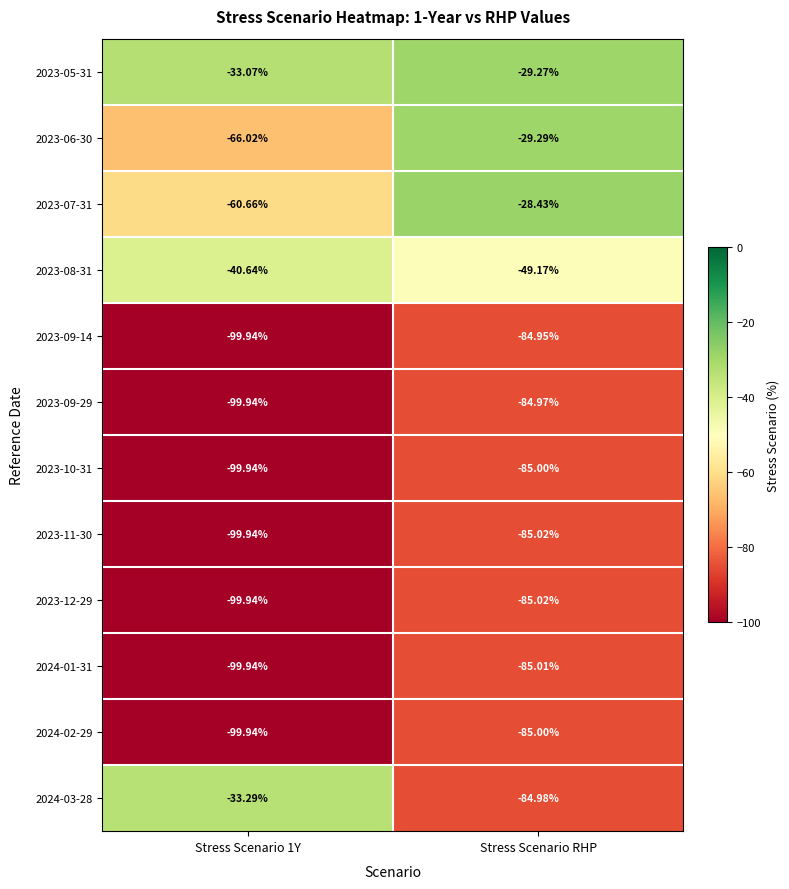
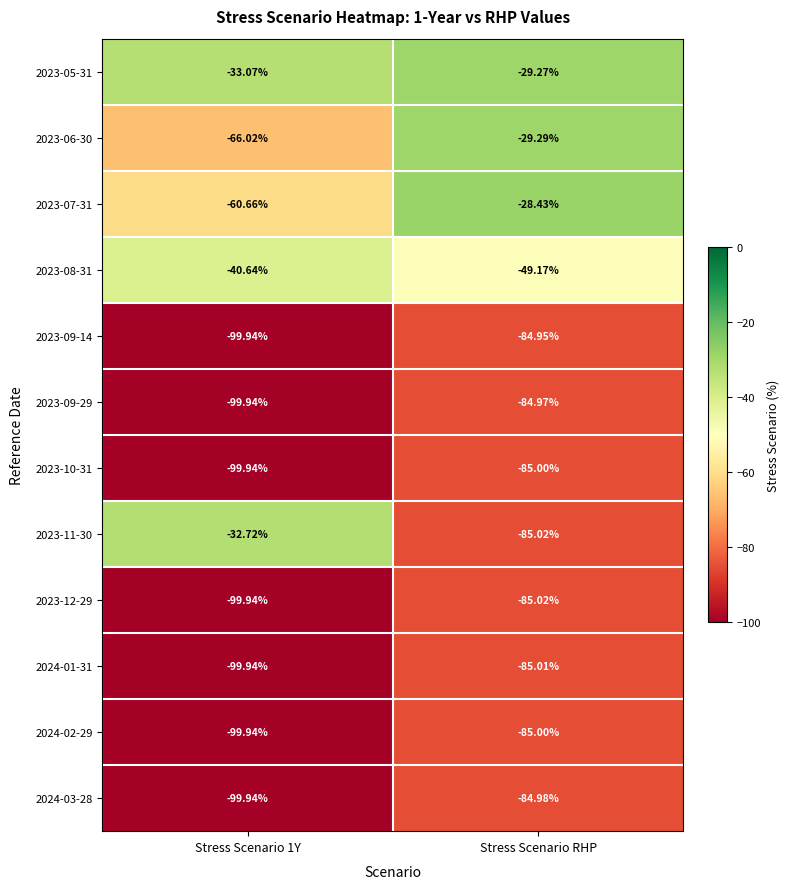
2023-11-30, Stress Scenario 1Y: -99.94% -> -32.72%
2024-03-28, Stress Scenario 1Y: -33.29% -> -99.94%
